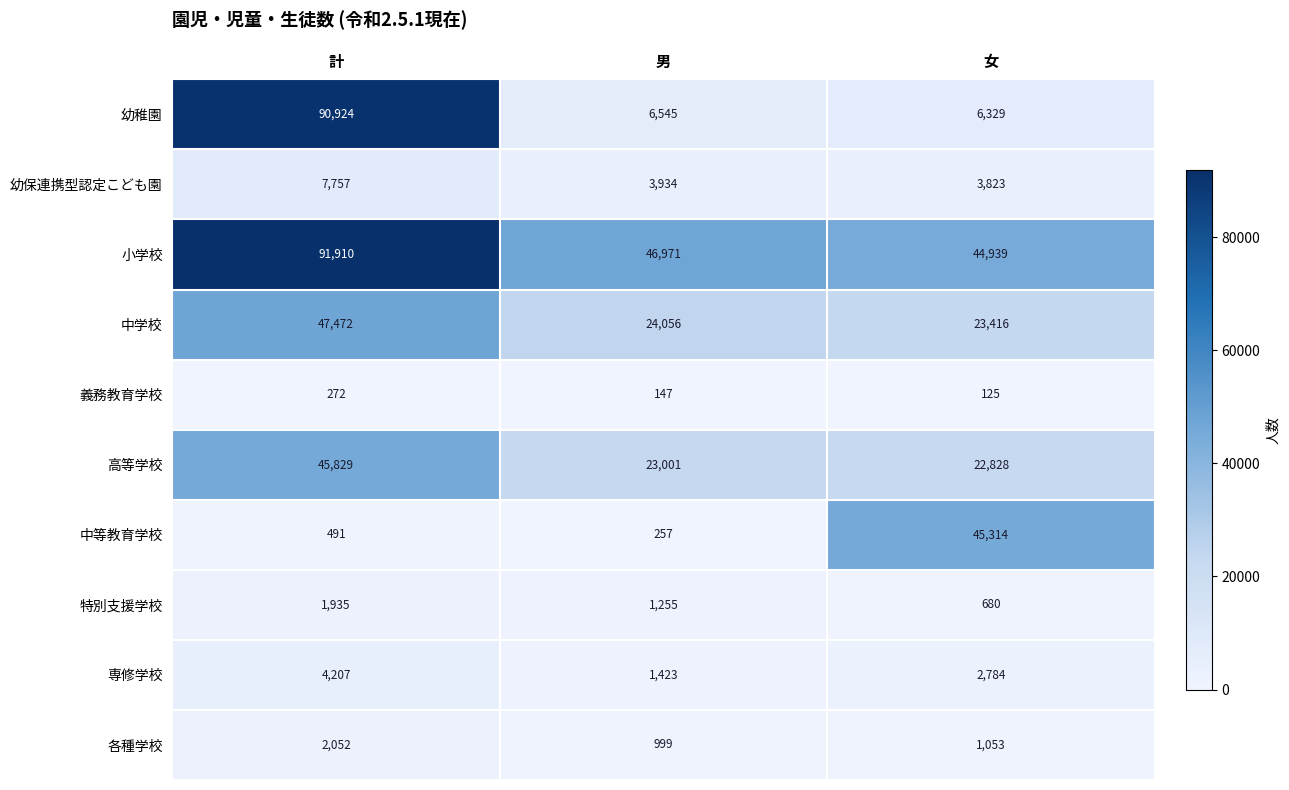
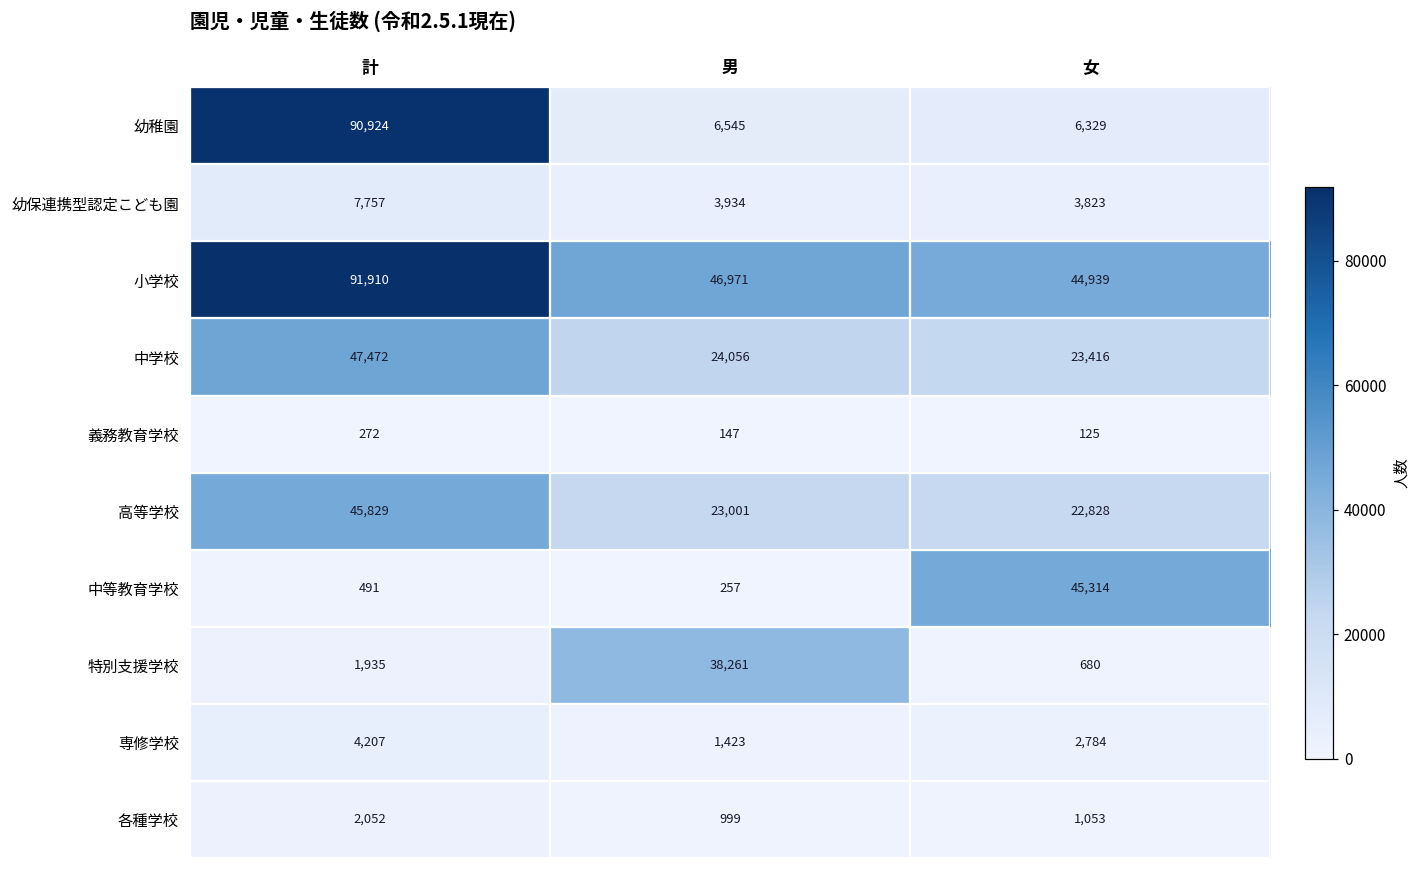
特別支援学校, 男: 1,255 -> 38,261
